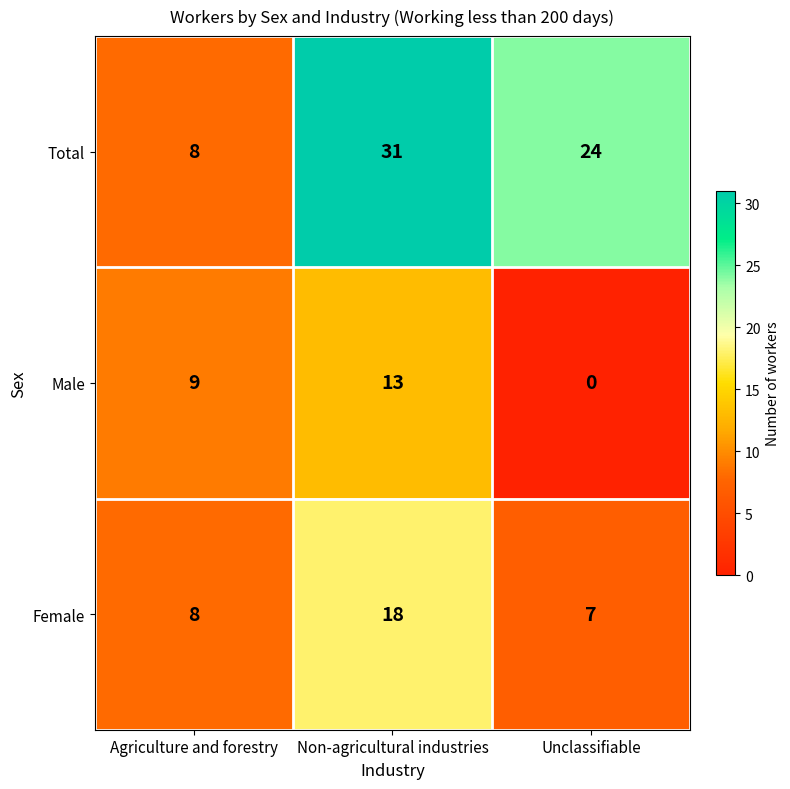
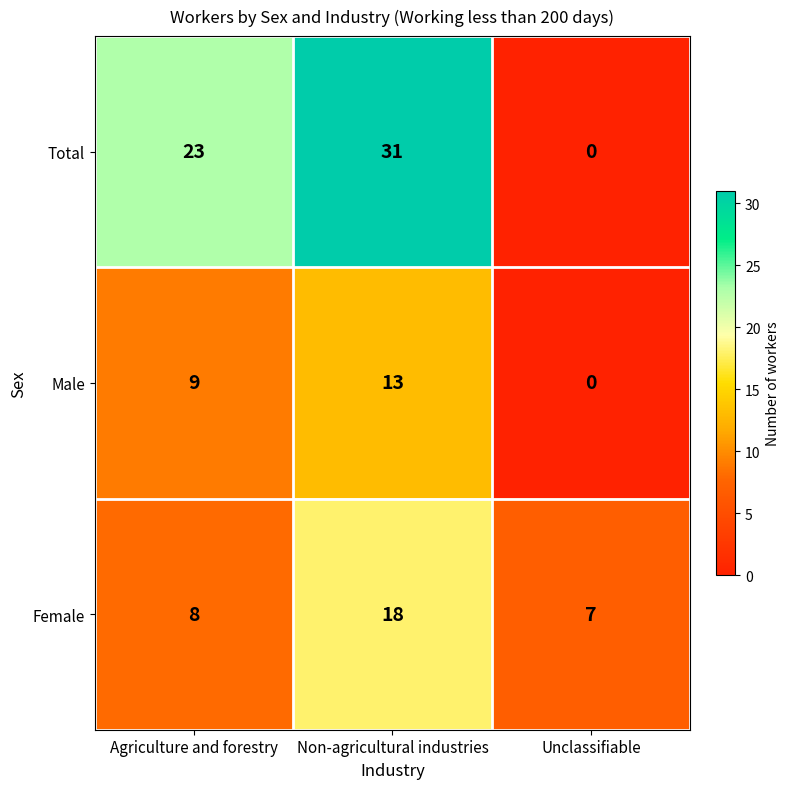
Total, Agriculture and forestry: 8 -> 23
Total, Unclassifiable: 24 -> 0
